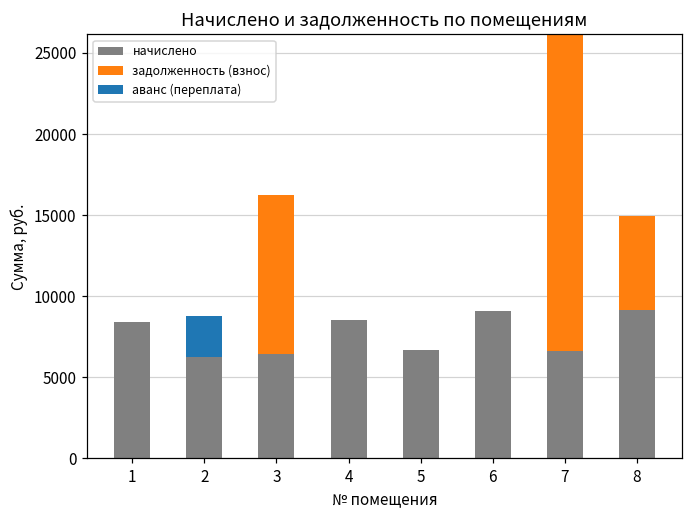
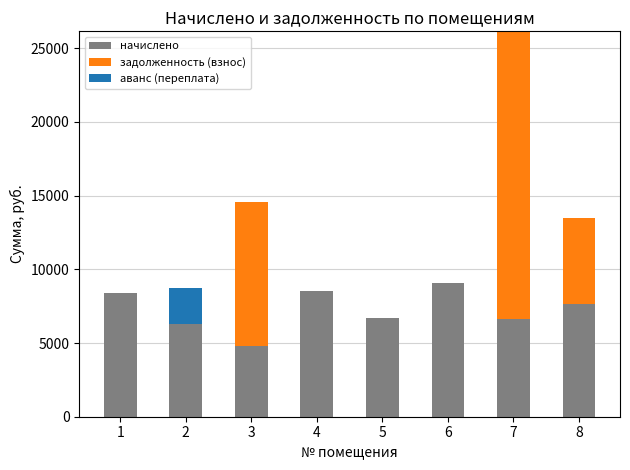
начислено, 3: 6500 -> 4800
начислено, 8: 9200 -> 7700
